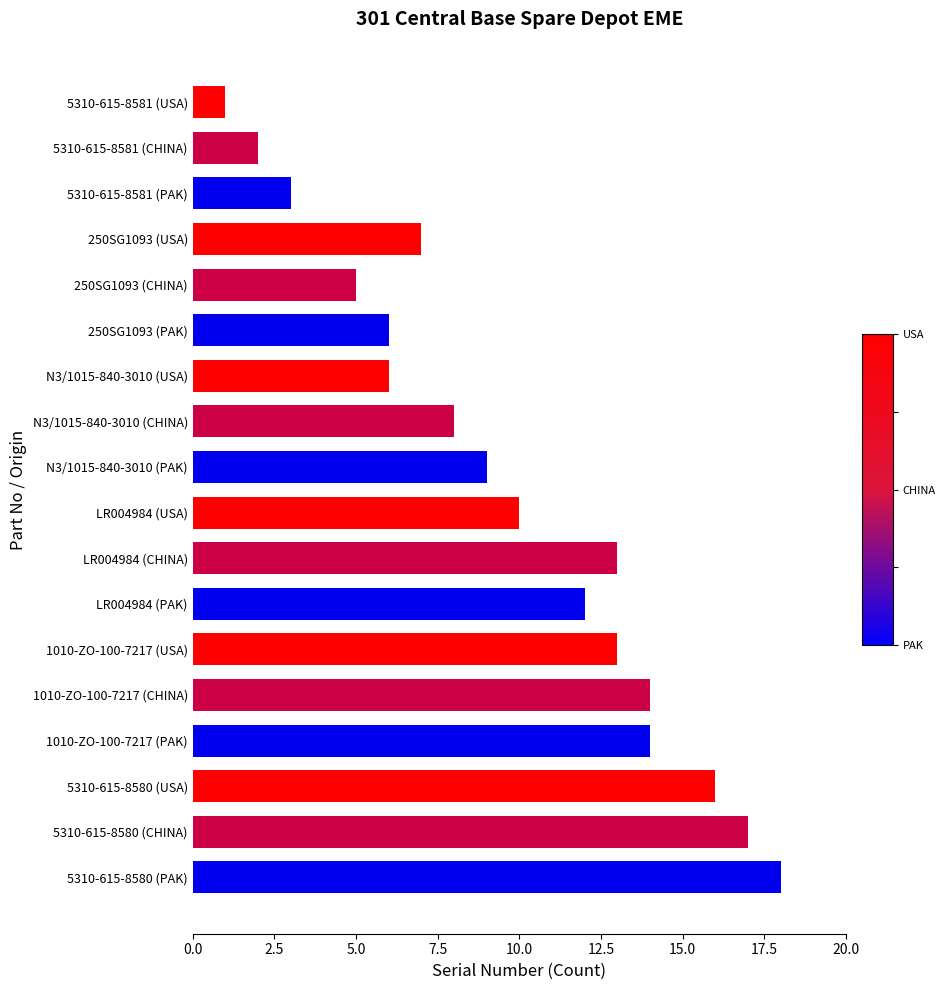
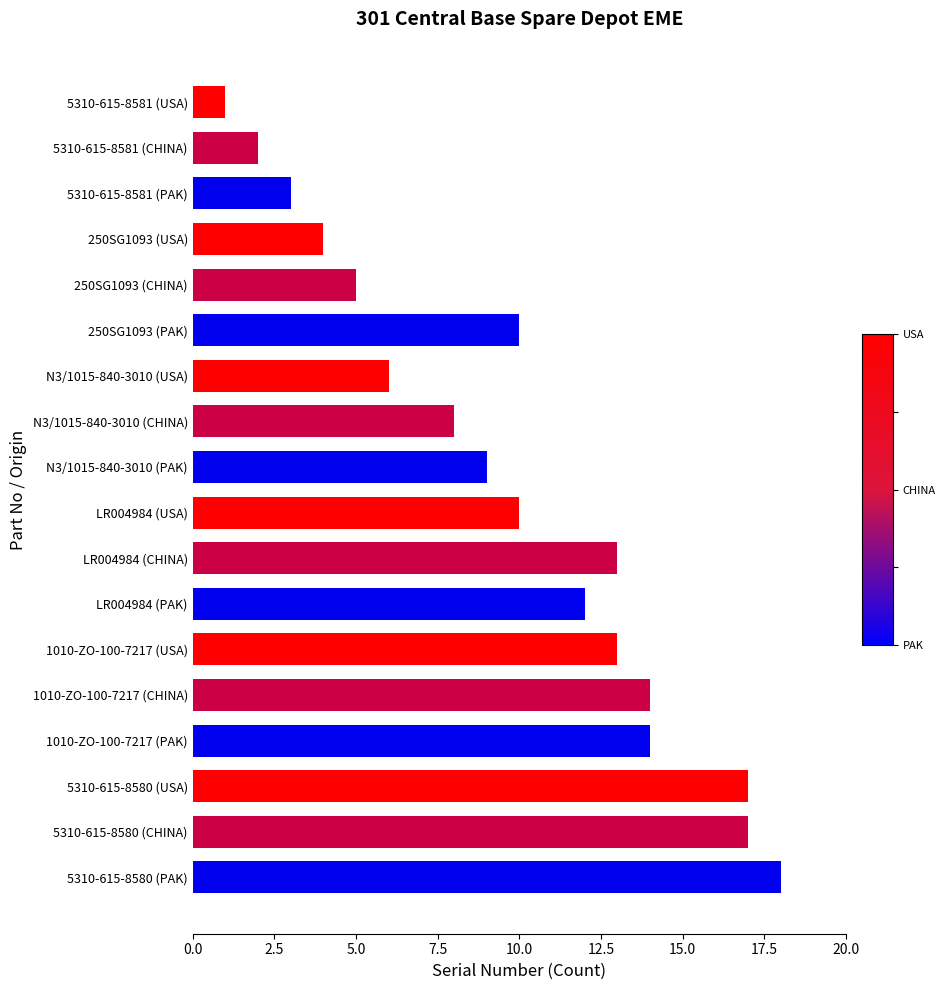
250SG1093 (USA): 7 -> 4
250SG1093 (PAK): 6 -> 10
5310-615-8580 (USA): 16 -> 17
